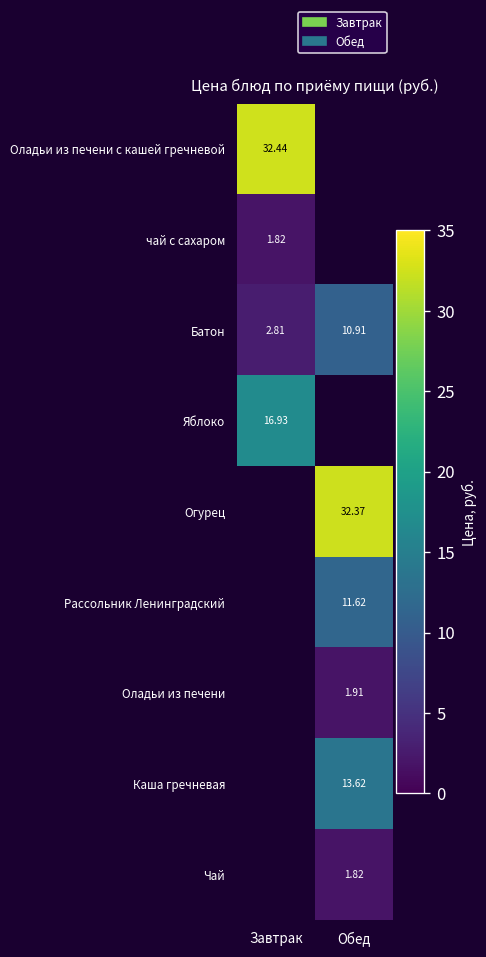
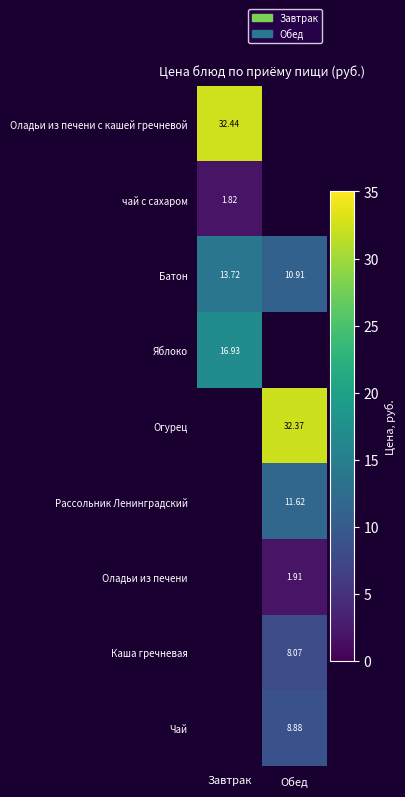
Батон, Завтрак: 2.81 -> 13.72
Каша гречневая, Обед: 13.62 -> 8.07
Чай, Обед: 1.82 -> 8.88
